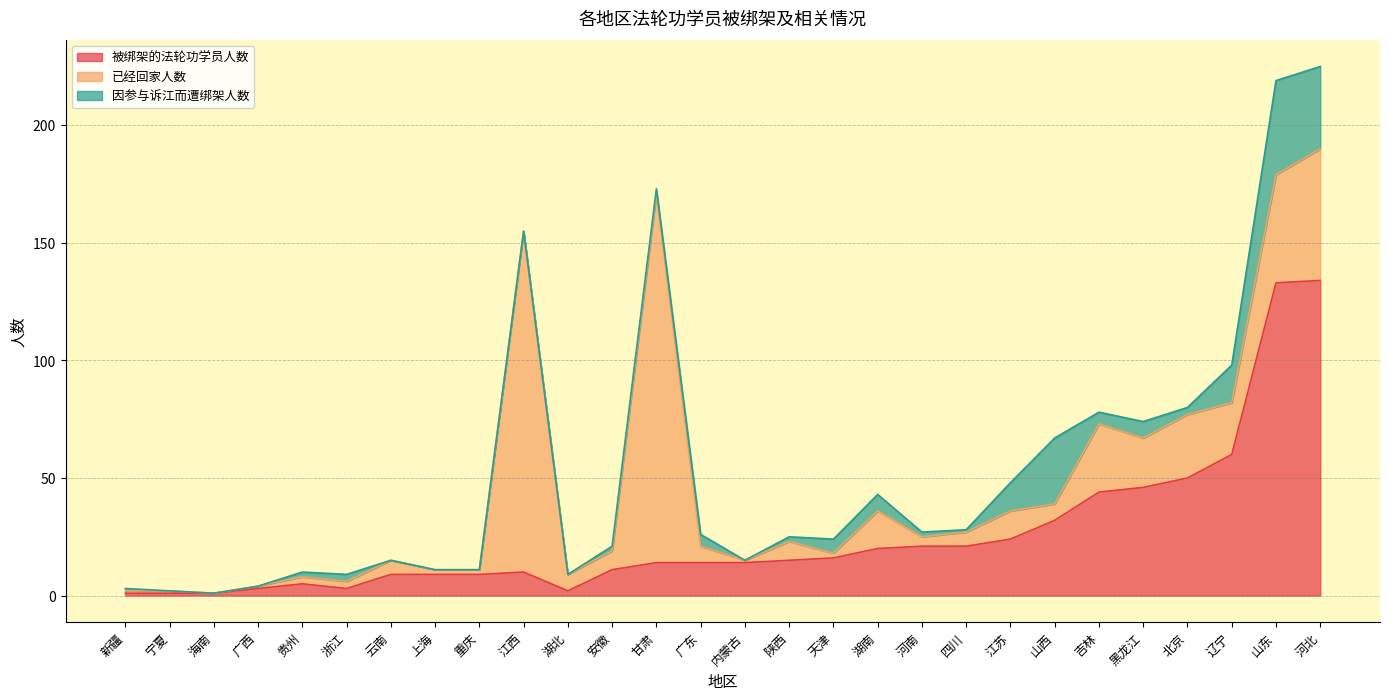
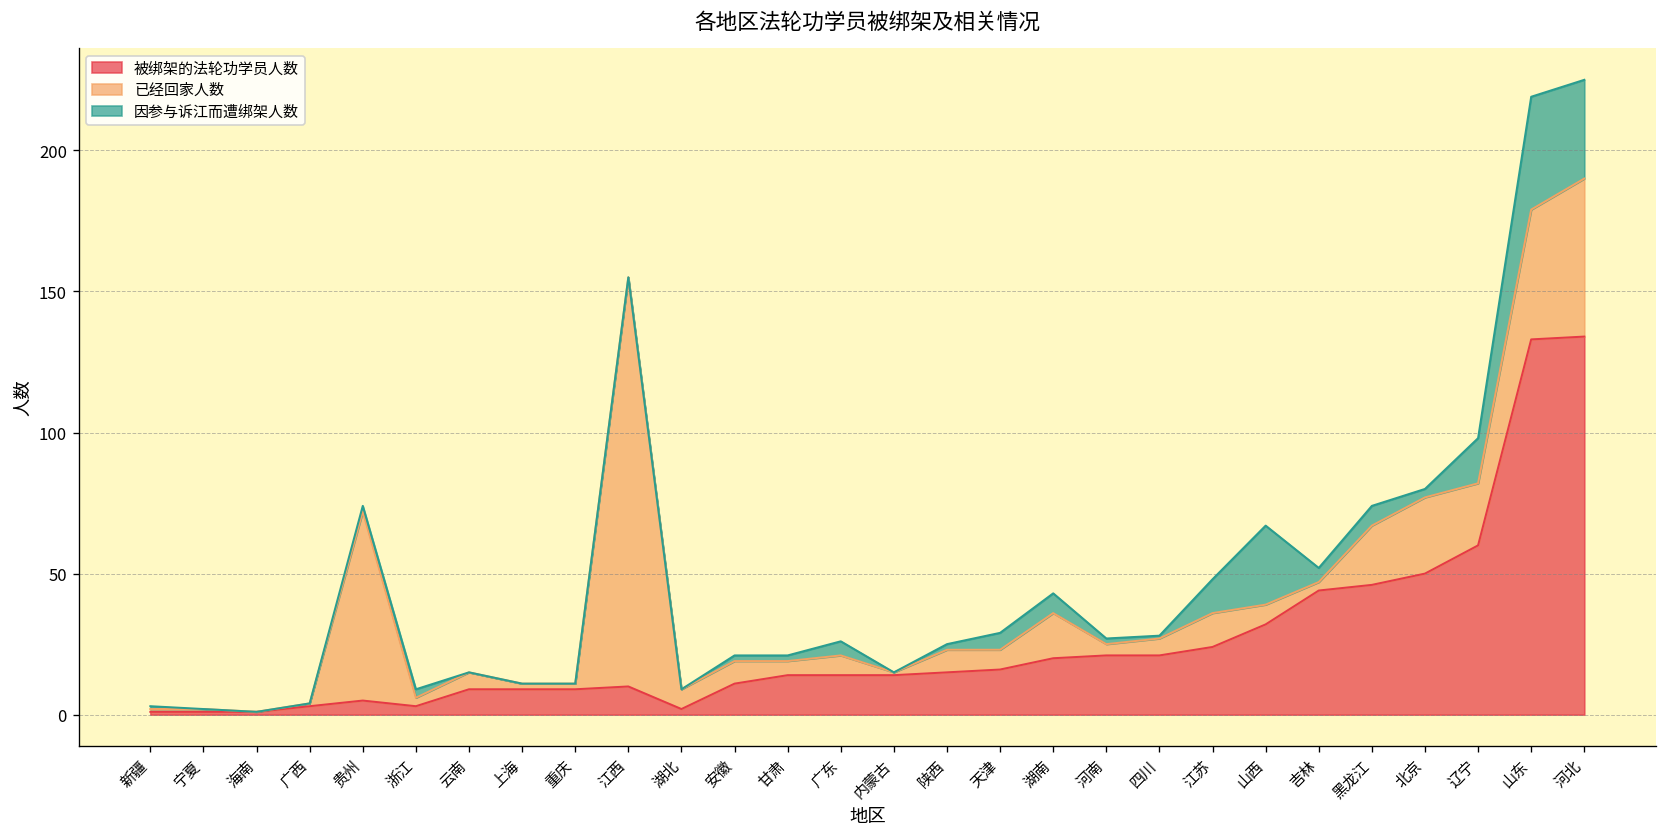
已经回家人数, 贵州: 3 -> 67
已经回家人数, 甘肃: 157 -> 5
已经回家人数, 天津: 2 -> 7
已经回家人数, 吉林: 29 -> 3
